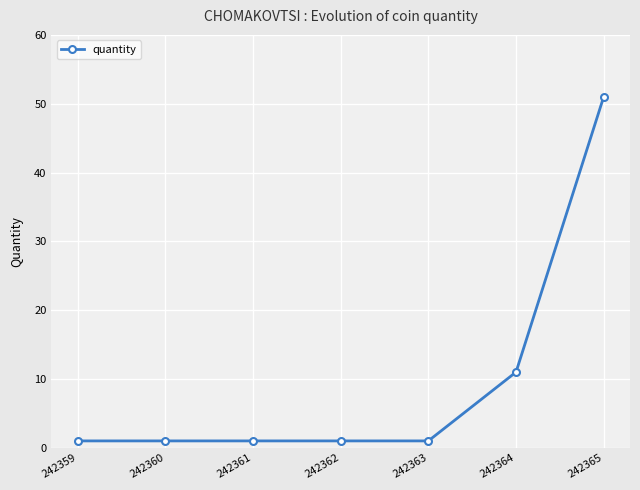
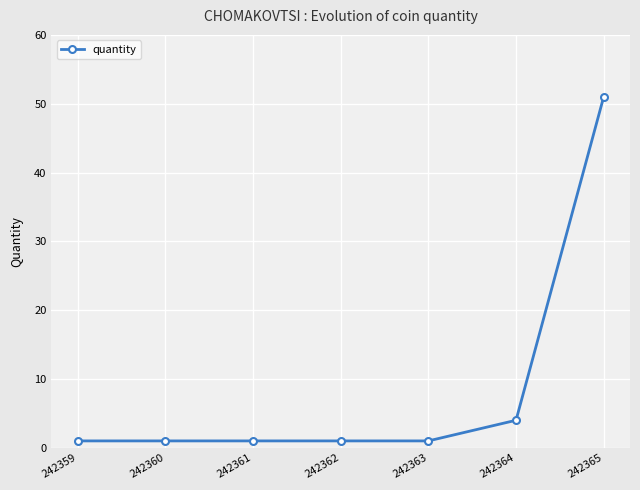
242364: 11 -> 4
